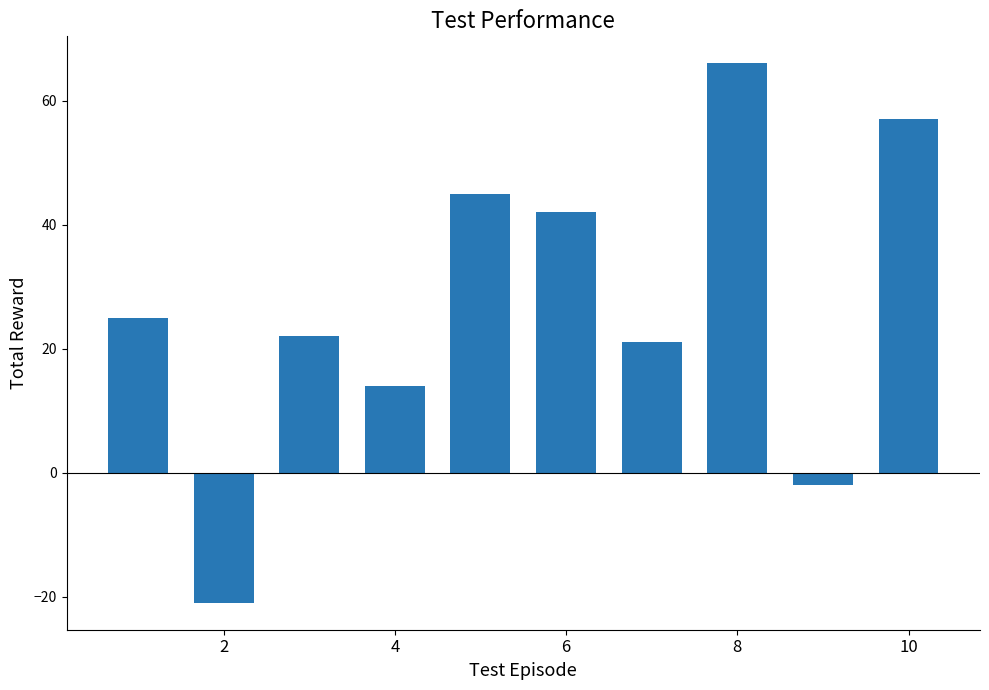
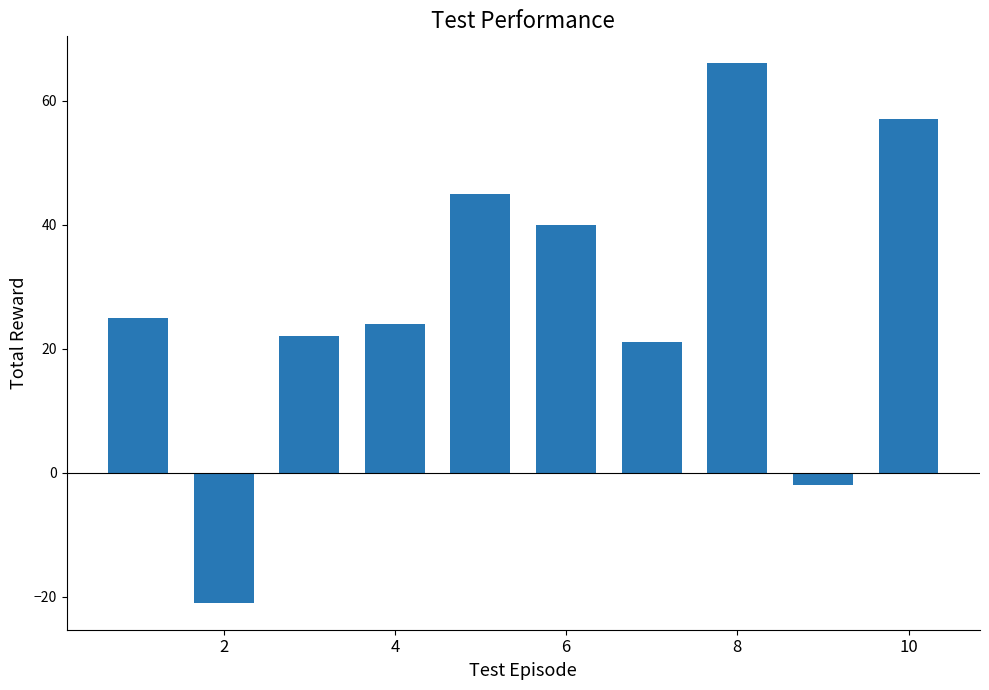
4: 14 -> 24
6: 42 -> 40
